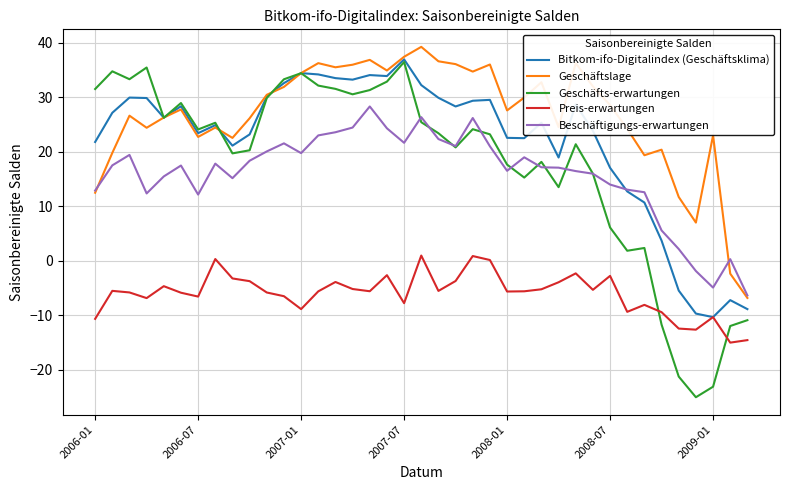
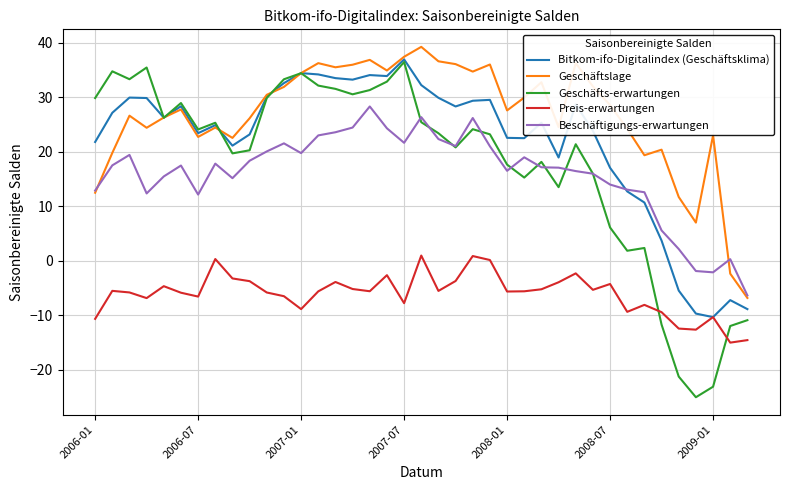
Geschäfts-erwartungen, 2006-01: 32 -> 30
Preis-erwartungen, 2008-07: -3 -> -4
Beschäftigungs-erwartungen, 2009-01: -5 -> -2
